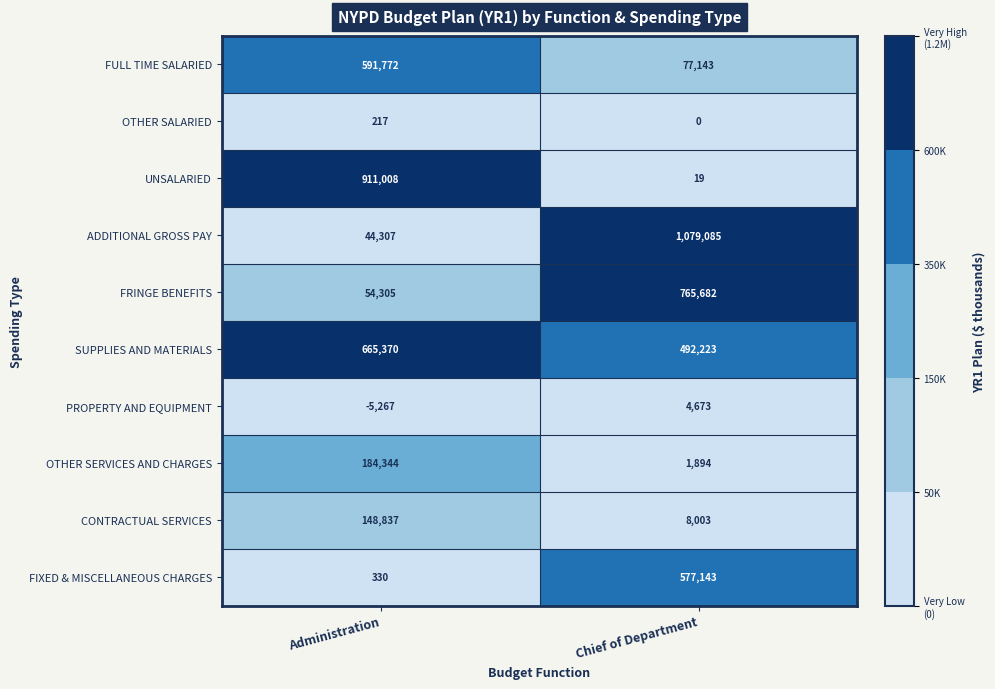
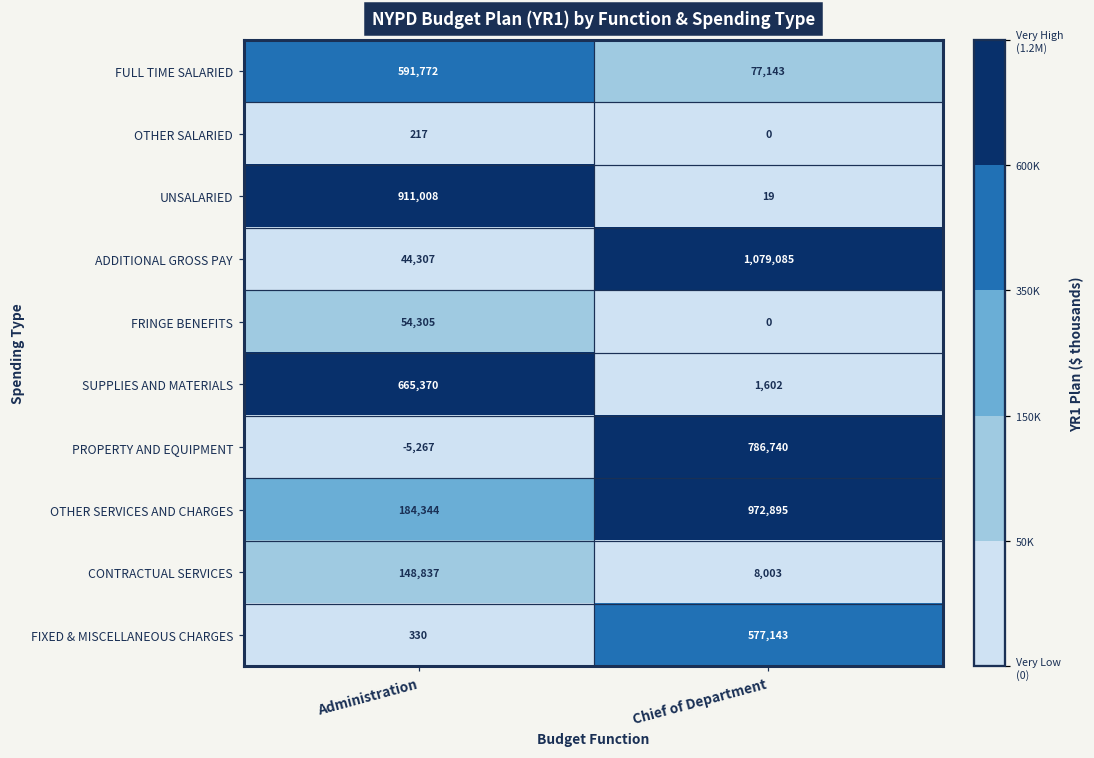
FRINGE BENEFITS, Chief of Department: 765,682 -> 0
SUPPLIES AND MATERIALS, Chief of Department: 492,223 -> 1,602
PROPERTY AND EQUIPMENT, Chief of Department: 4,673 -> 786,740
OTHER SERVICES AND CHARGES, Chief of Department: 1,894 -> 972,895
